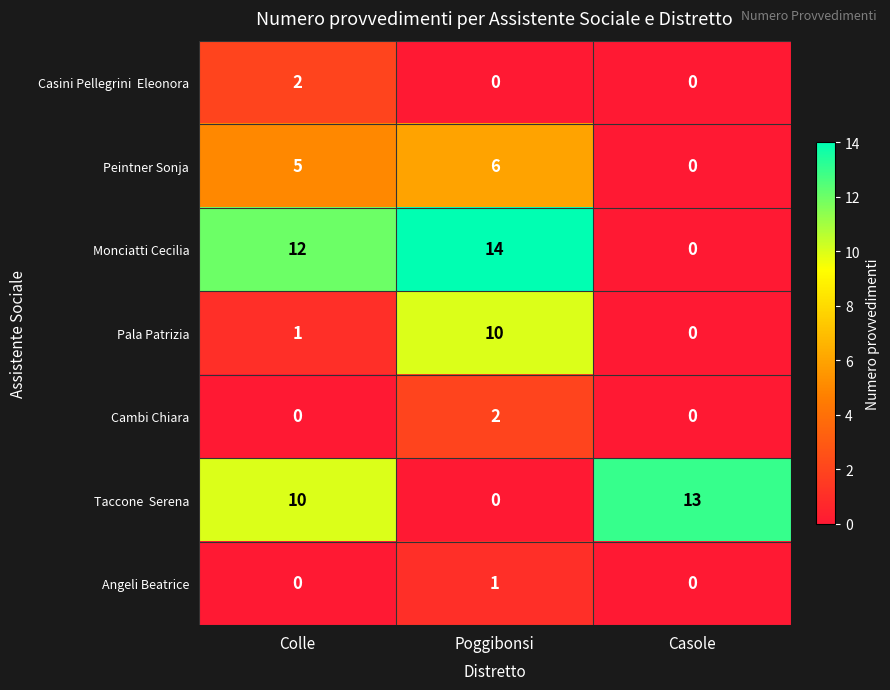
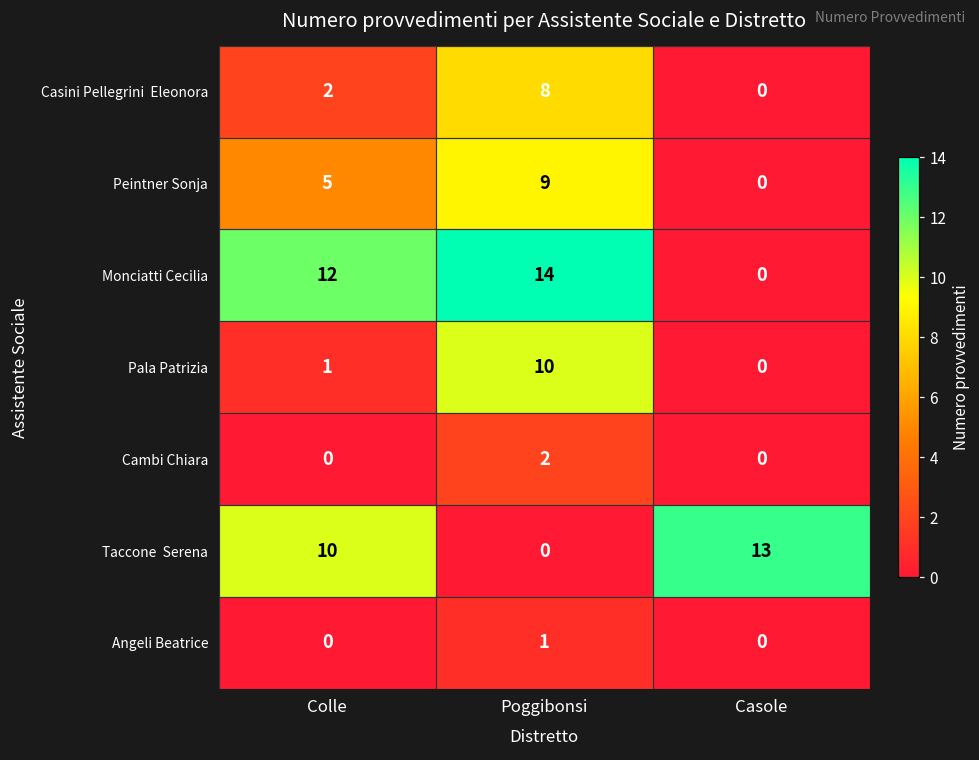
Casini Pellegrini Eleonora, Poggibonsi: 0 -> 8
Peintner Sonja, Poggibonsi: 6 -> 9
